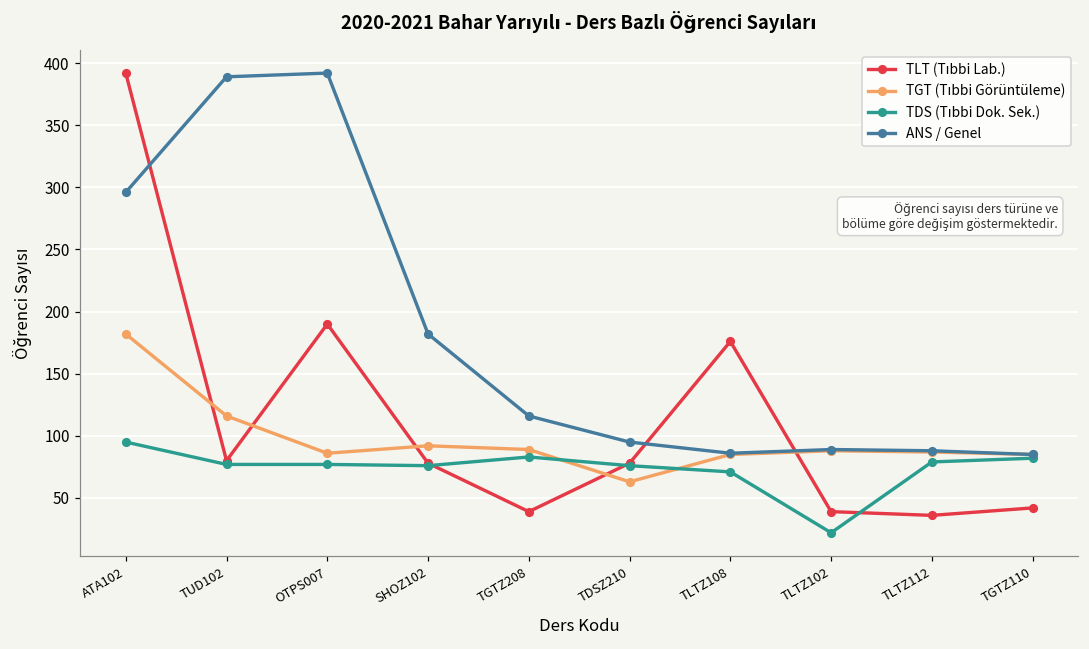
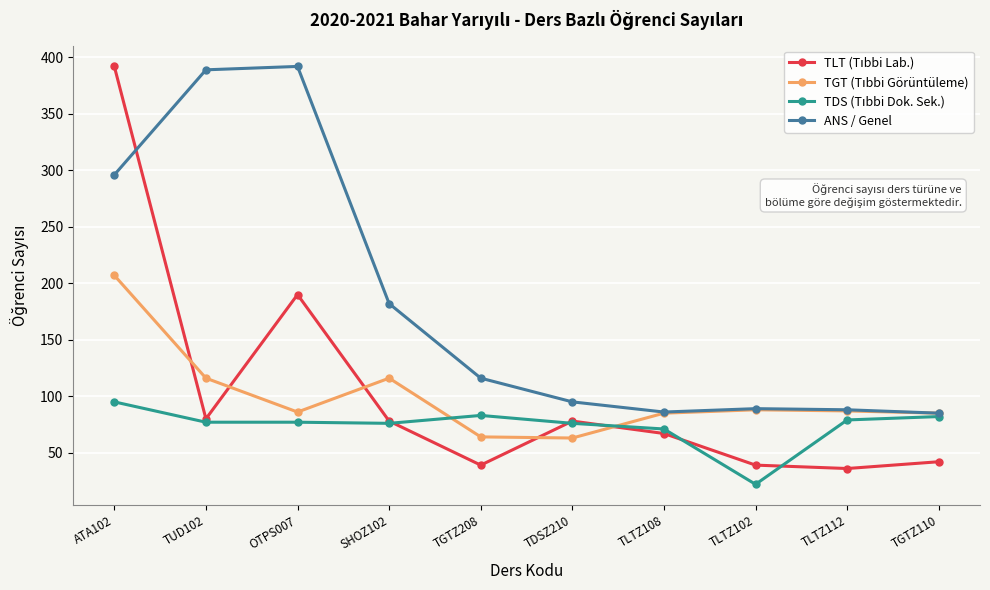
TGT (Tıbbi Görüntüleme), ATA102: 182 -> 207
TGT (Tıbbi Görüntüleme), SHOZ102: 92 -> 116
TGT (Tıbbi Görüntüleme), TGTZ208: 89 -> 64
TLT (Tıbbi Lab.), TLTZ108: 176 -> 67
